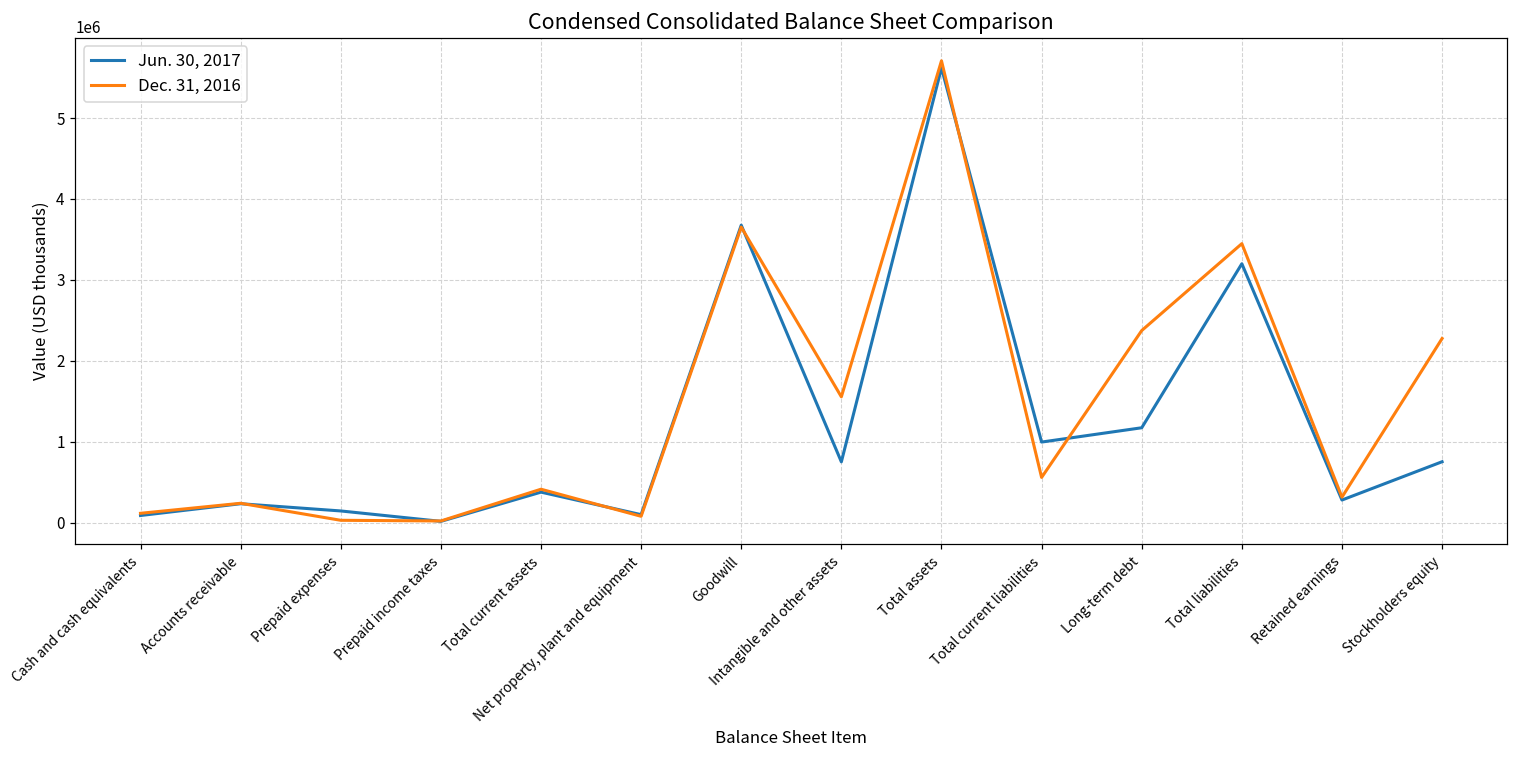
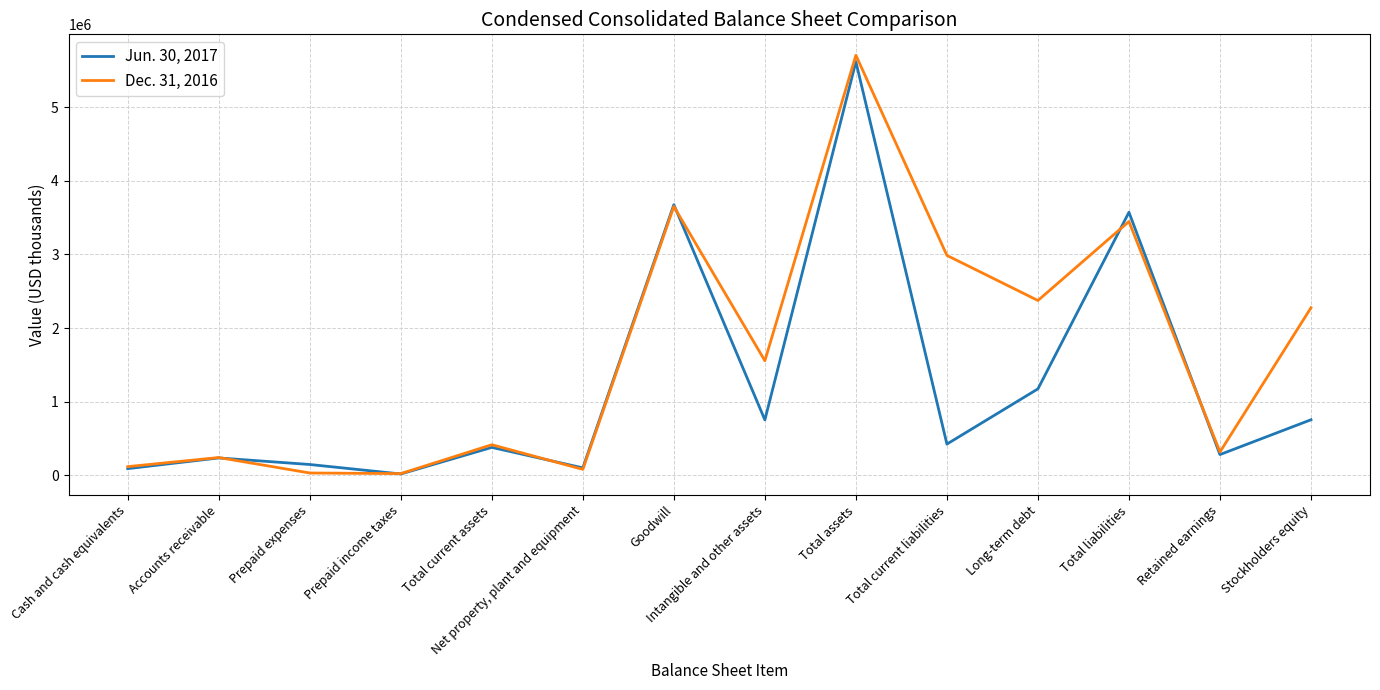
Jun. 30, 2017, Total current liabilities: 1000000 -> 400000
Dec. 31, 2016, Total current liabilities: 600000 -> 3000000
Jun. 30, 2017, Total liabilities: 3200000 -> 3600000
